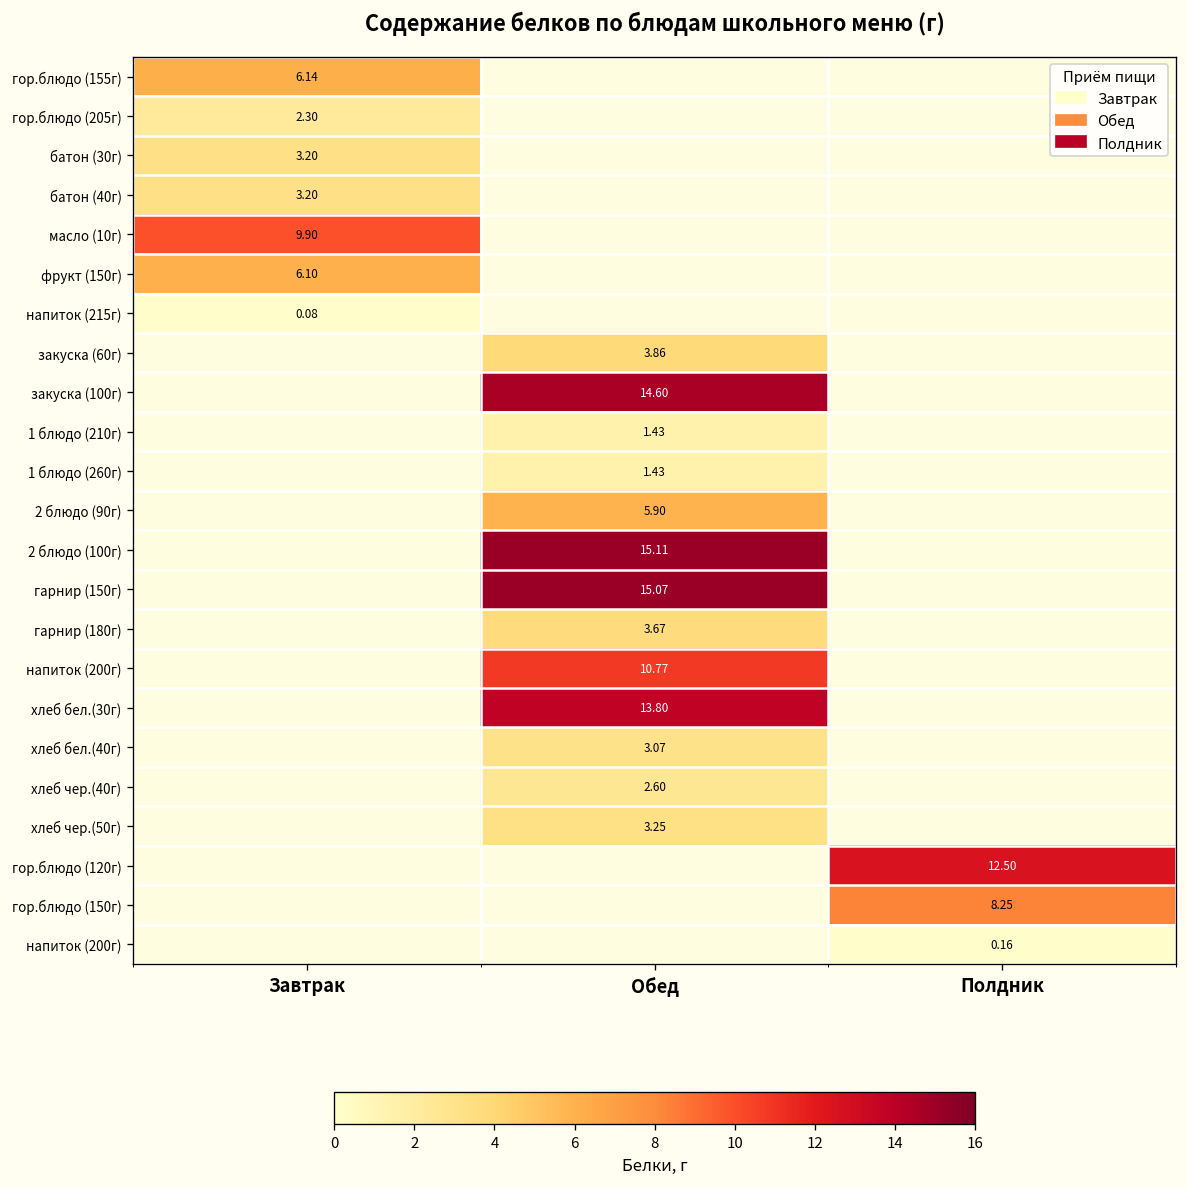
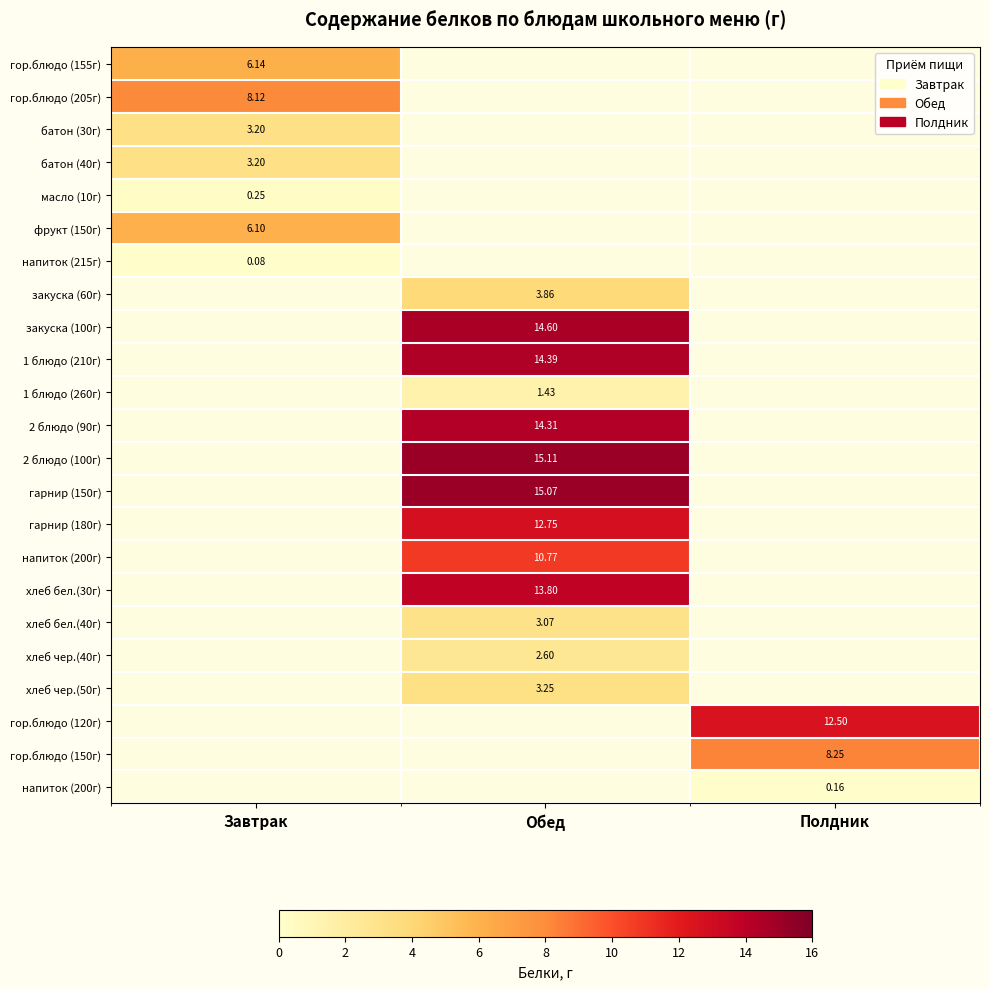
гор.блюдо (205г), Завтрак: 2.30 -> 8.12
масло (10г), Завтрак: 9.90 -> 0.25
1 блюдо (210г), Обед: 1.43 -> 14.39
2 блюдо (90г), Обед: 5.90 -> 14.31
гарнир (180г), Обед: 3.67 -> 12.75
